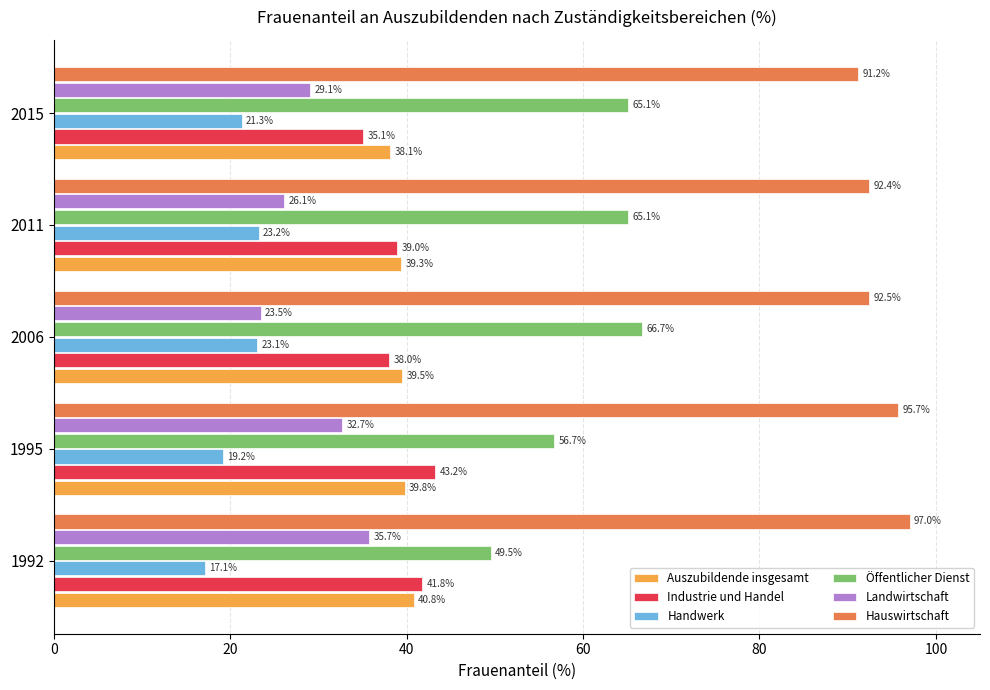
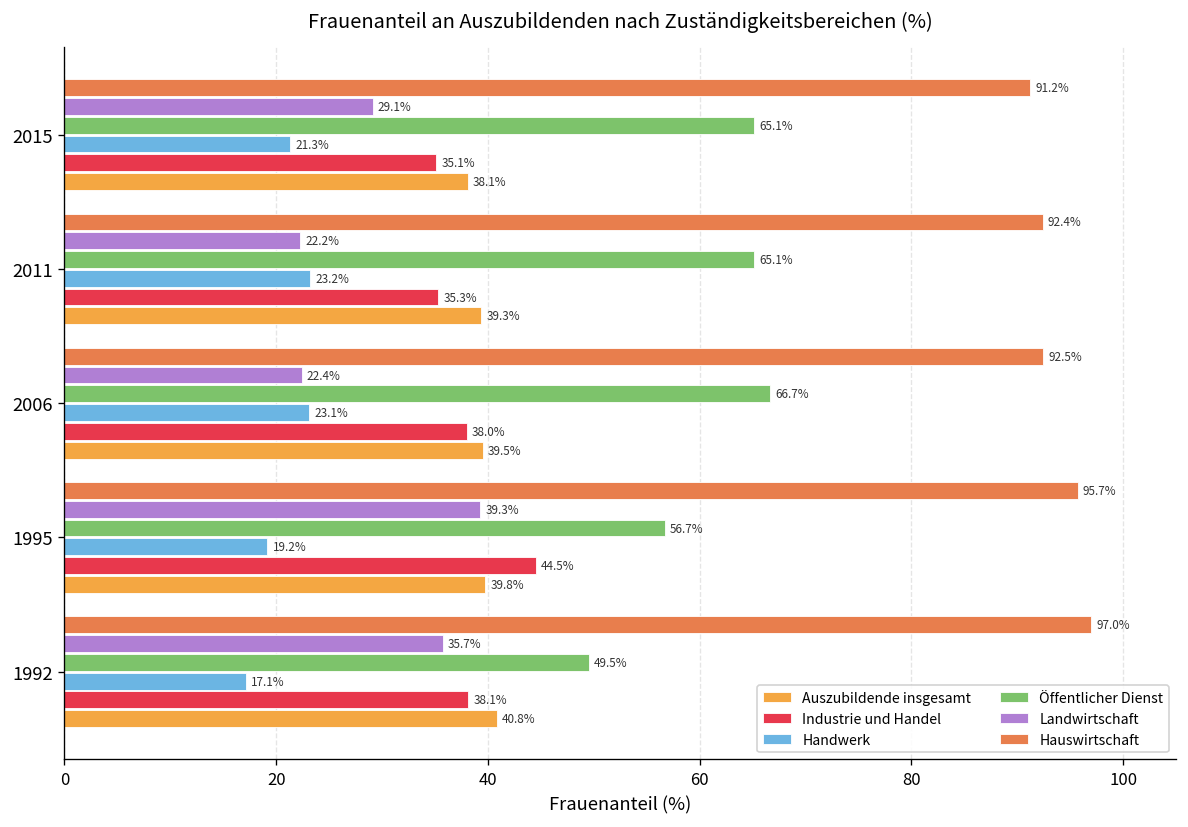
Landwirtschaft, 2011: 26.1% -> 22.2%
Industrie und Handel, 2011: 39.0% -> 35.3%
Landwirtschaft, 2006: 23.5% -> 22.4%
Landwirtschaft, 1995: 32.7% -> 39.3%
Industrie und Handel, 1995: 43.2% -> 44.5%
Industrie und Handel, 1992: 41.8% -> 38.1%
